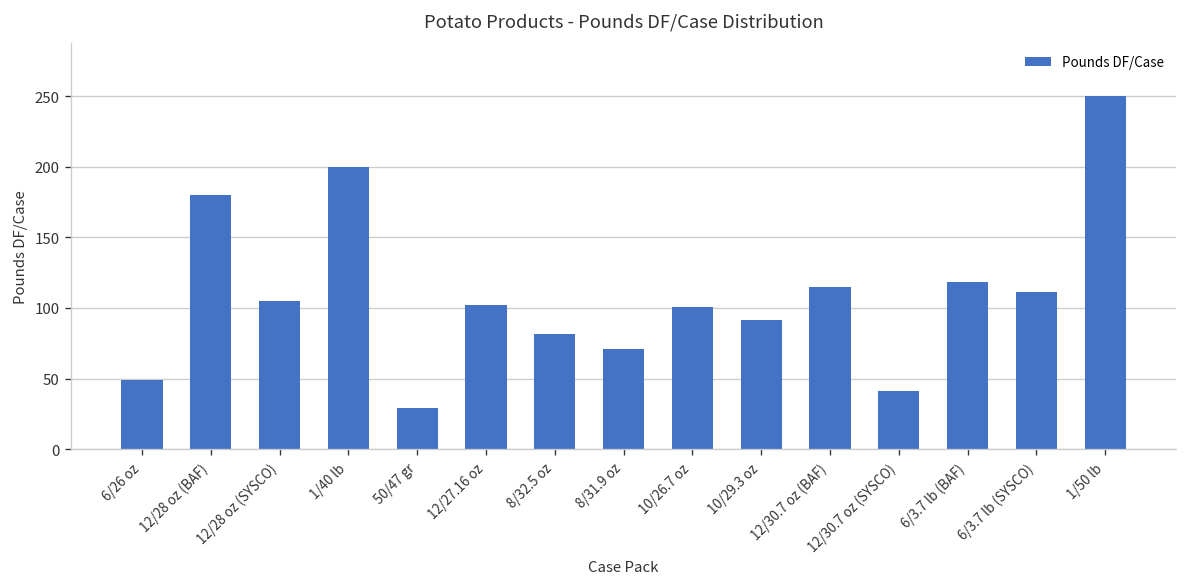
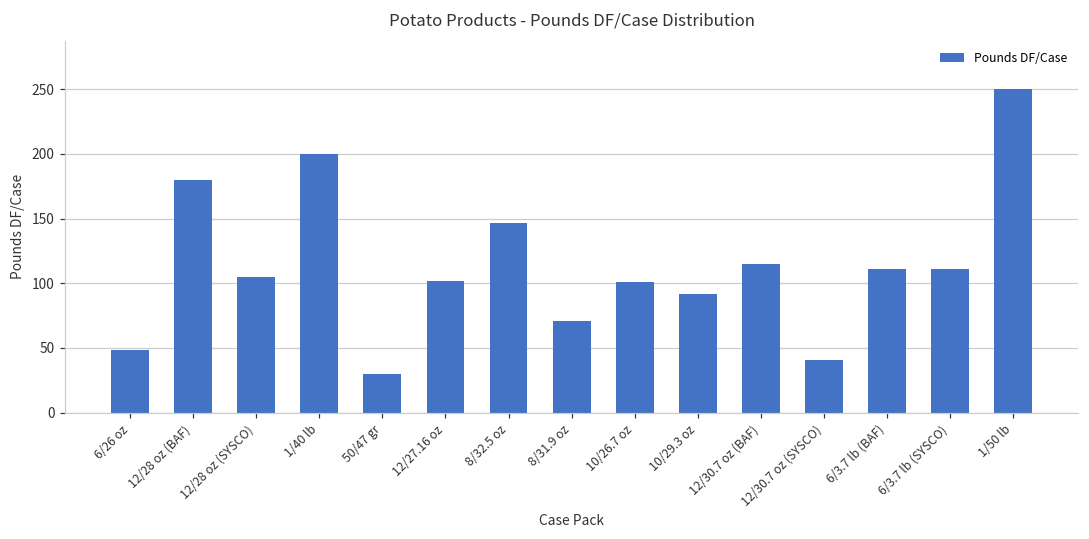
8/32.5 oz: 81 -> 147
6/3.7 lb (BAF): 119 -> 111
